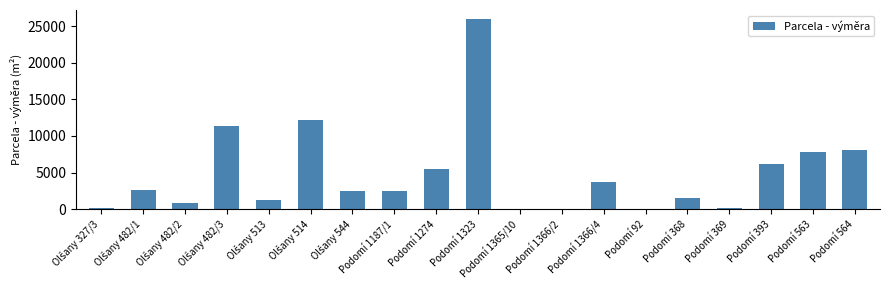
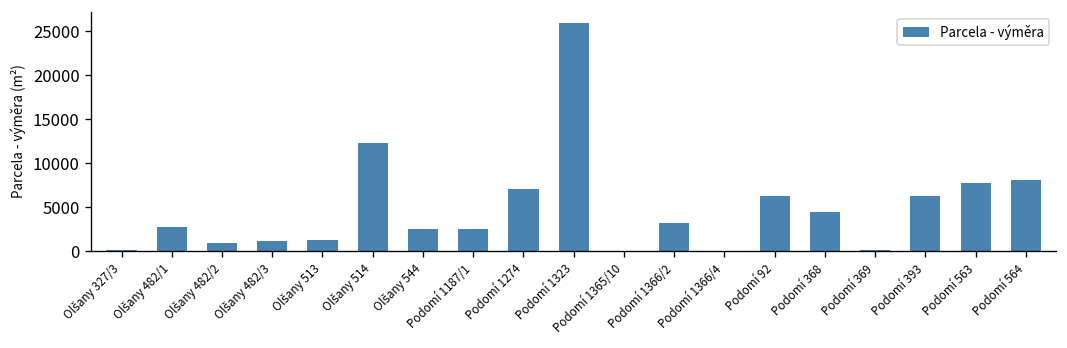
Olšany 482/3: 11000 -> 1000
Podomí 1274: 6000 -> 7000
Podomí 1366/2: 0 -> 3000
Podomí 1366/4: 4000 -> 0
Podomí 92: 0 -> 6000
Podomí 368: 1000 -> 4000
